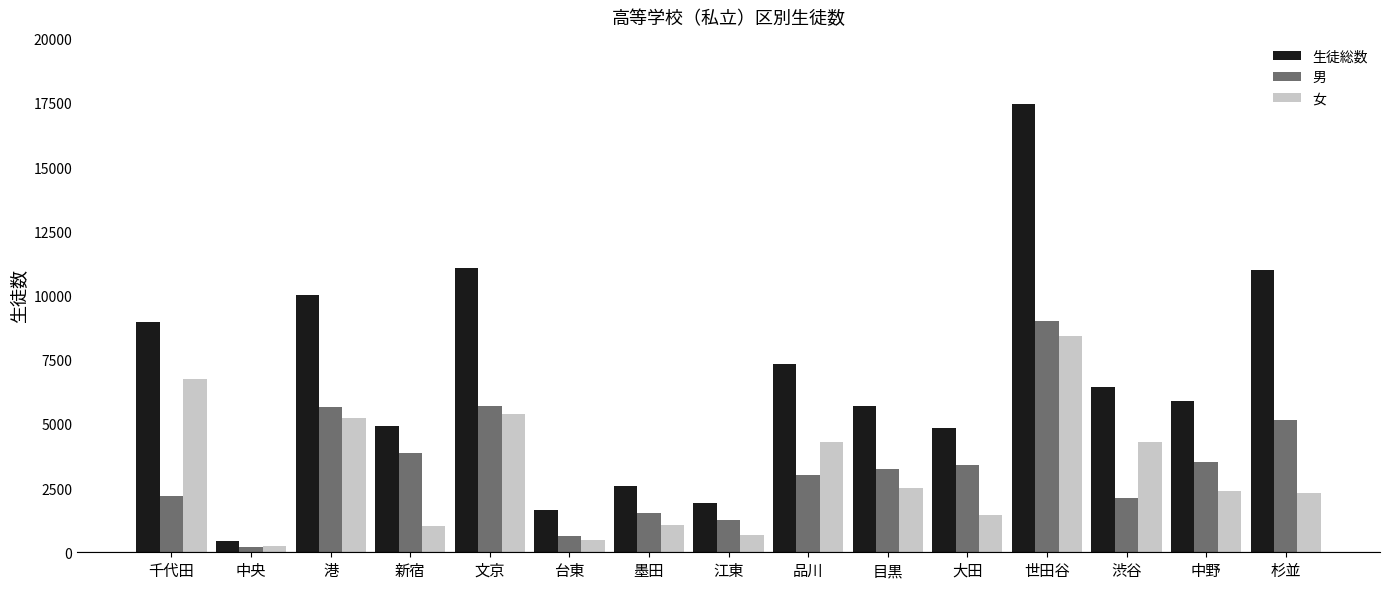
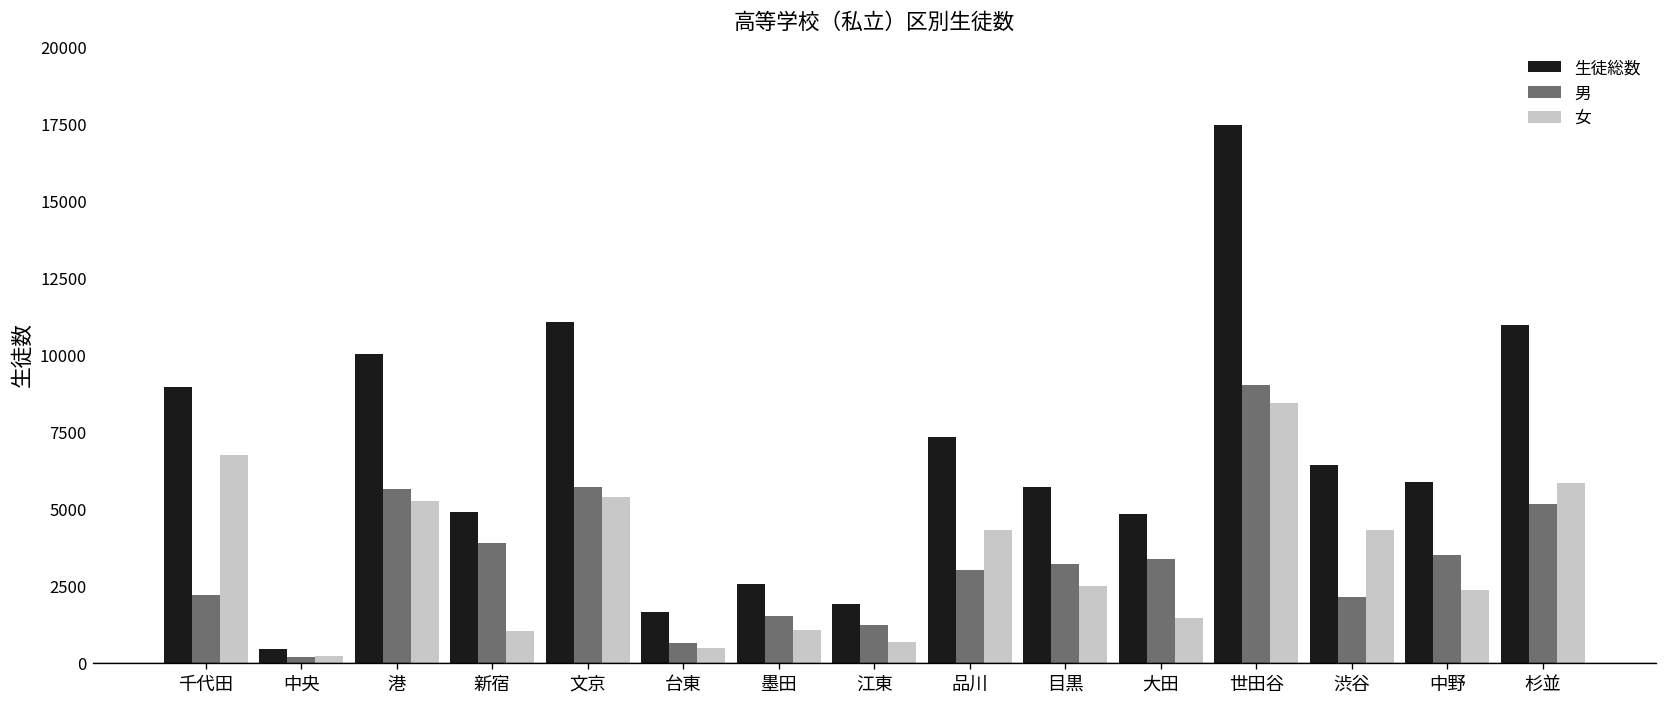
女, 杉並: 2300 -> 5800
